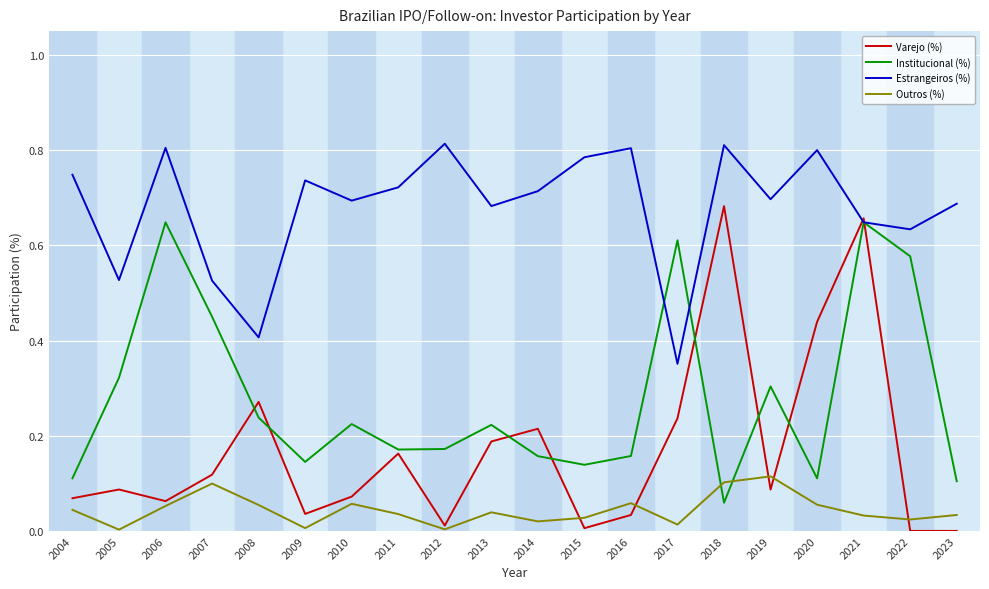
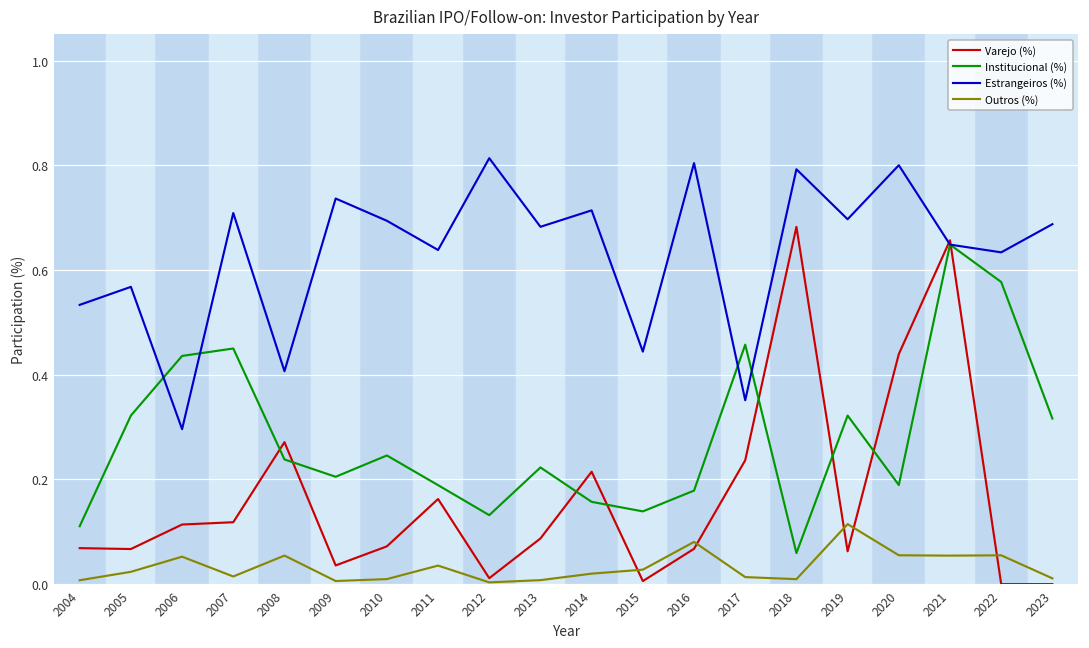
Estrangeiros (%), 2004: 0.75 -> 0.53
Outros (%), 2004: 0.04 -> 0.01
Varejo (%), 2005: 0.09 -> 0.07
Estrangeiros (%), 2005: 0.53 -> 0.57
Outros (%), 2005: 0.00 -> 0.02
Varejo (%), 2006: 0.06 -> 0.11
Institucional (%), 2006: 0.65 -> 0.44
Estrangeiros (%), 2006: 0.80 -> 0.30
Estrangeiros (%), 2007: 0.53 -> 0.71
Outros (%), 2007: 0.10 -> 0.01
Institucional (%), 2009: 0.15 -> 0.21
Institucional (%), 2010: 0.22 -> 0.25
Outros (%), 2010: 0.06 -> 0.01
Institucional (%), 2011: 0.17 -> 0.19
Estrangeiros (%), 2011: 0.72 -> 0.64
Institucional (%), 2012: 0.17 -> 0.13
Varejo (%), 2013: 0.19 -> 0.09
Outros (%), 2013: 0.04 -> 0.01
Estrangeiros (%), 2015: 0.79 -> 0.44
Varejo (%), 2016: 0.03 -> 0.07
Institucional (%), 2016: 0.16 -> 0.18
Outros (%), 2016: 0.06 -> 0.08
Institucional (%), 2017: 0.61 -> 0.46
Estrangeiros (%), 2018: 0.81 -> 0.79
Outros (%), 2018: 0.10 -> 0.01
Varejo (%), 2019: 0.09 -> 0.06
Institucional (%), 2019: 0.30 -> 0.32
Institucional (%), 2020: 0.11 -> 0.19
Outros (%), 2021: 0.03 -> 0.05
Outros (%), 2022: 0.02 -> 0.06
Institucional (%), 2023: 0.10 -> 0.32
Outros (%), 2023: 0.03 -> 0.01
